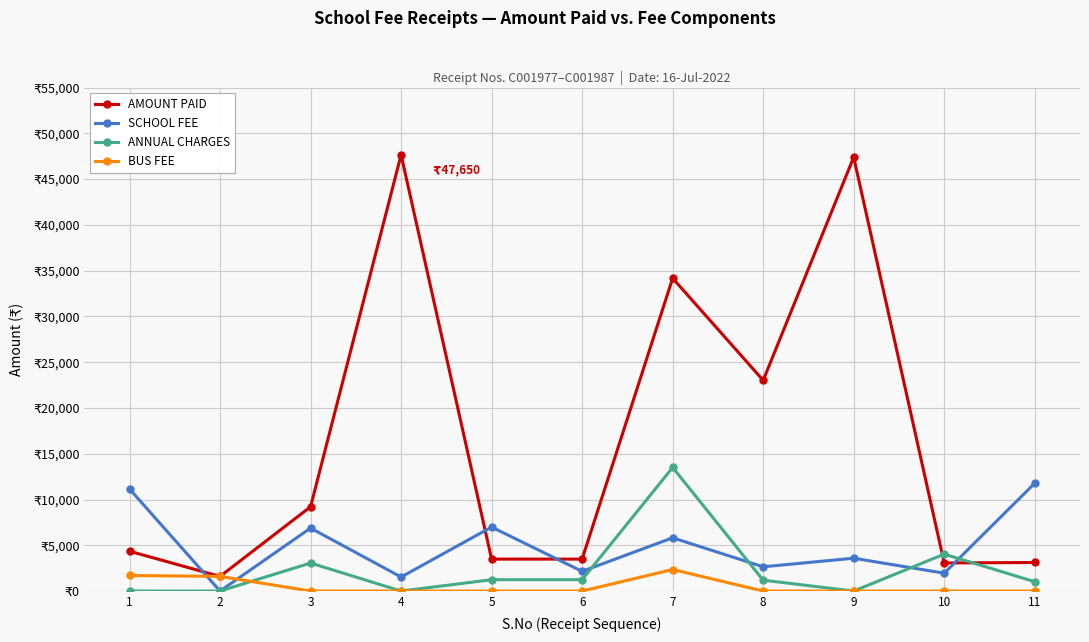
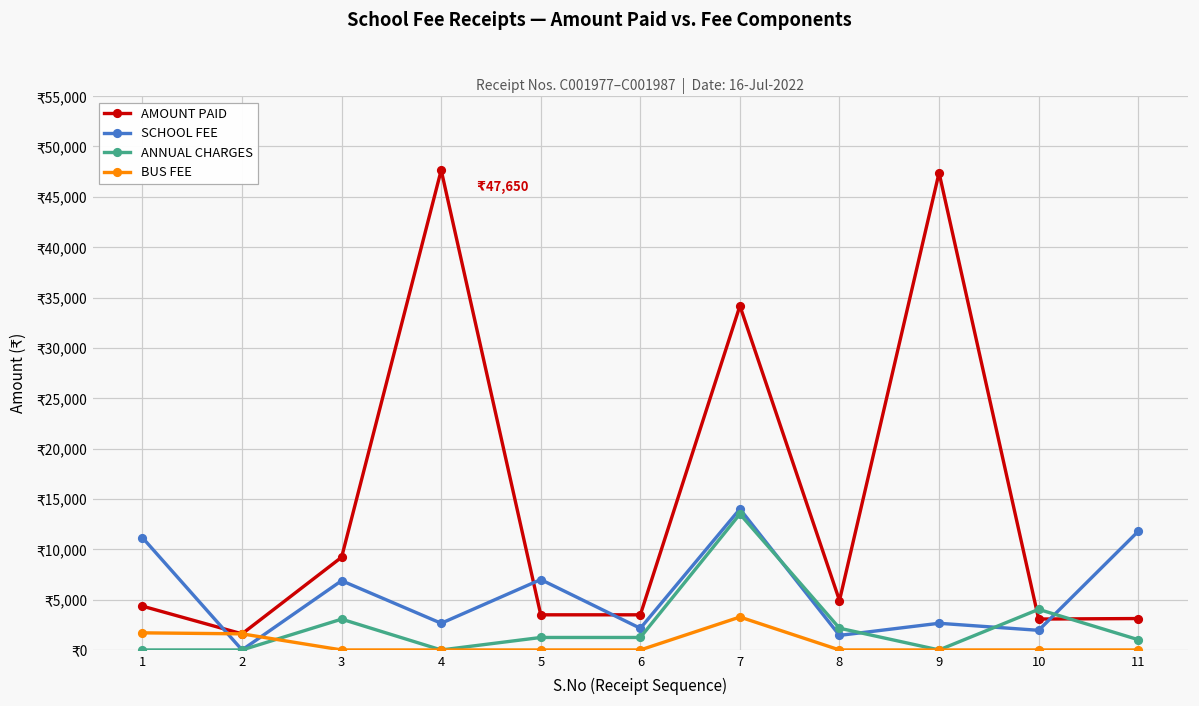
SCHOOL FEE, 4: ₹2,000 -> ₹3,000
SCHOOL FEE, 7: ₹6,000 -> ₹14,000
BUS FEE, 7: ₹2,000 -> ₹3,000
AMOUNT PAID, 8: ₹23,000 -> ₹5,000
SCHOOL FEE, 8: ₹3,000 -> ₹1,000
ANNUAL CHARGES, 8: ₹1,000 -> ₹2,000
SCHOOL FEE, 9: ₹4,000 -> ₹3,000
